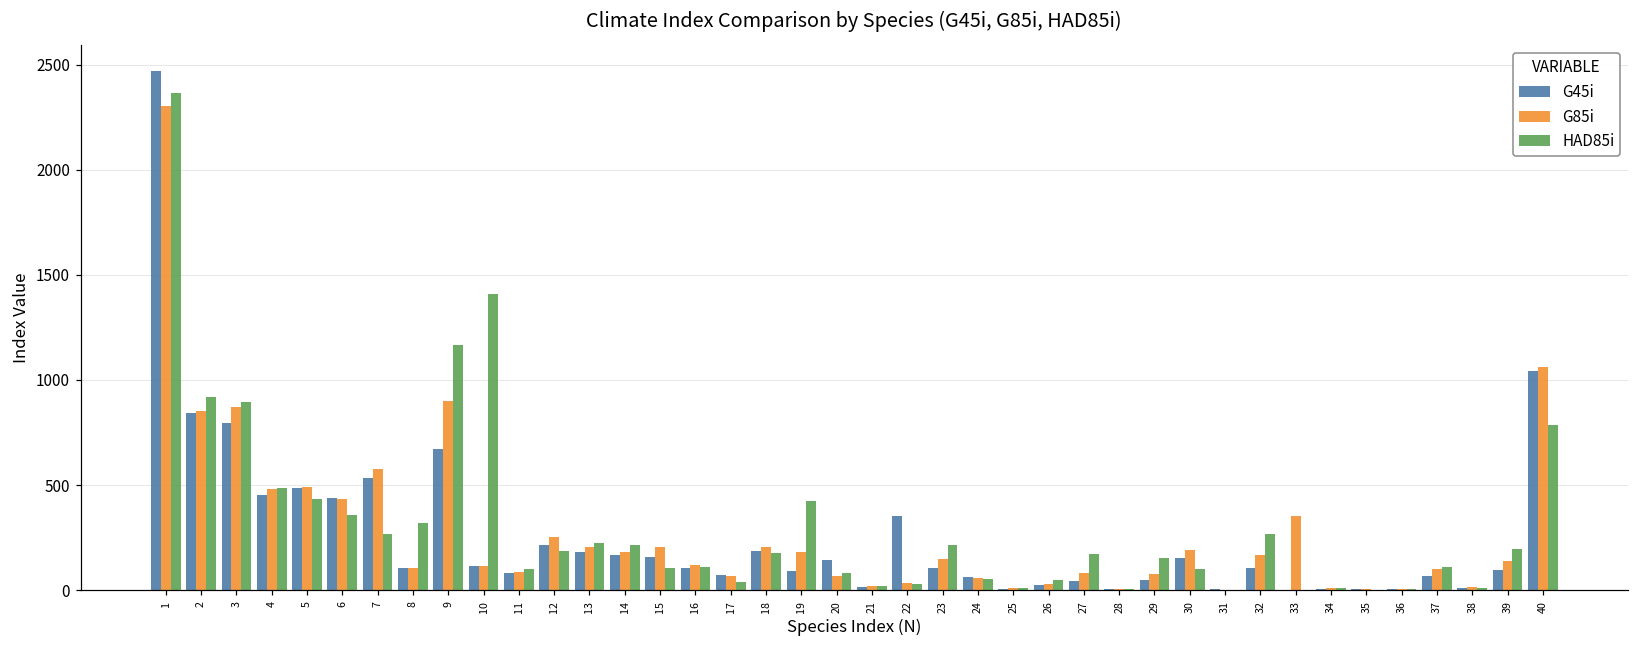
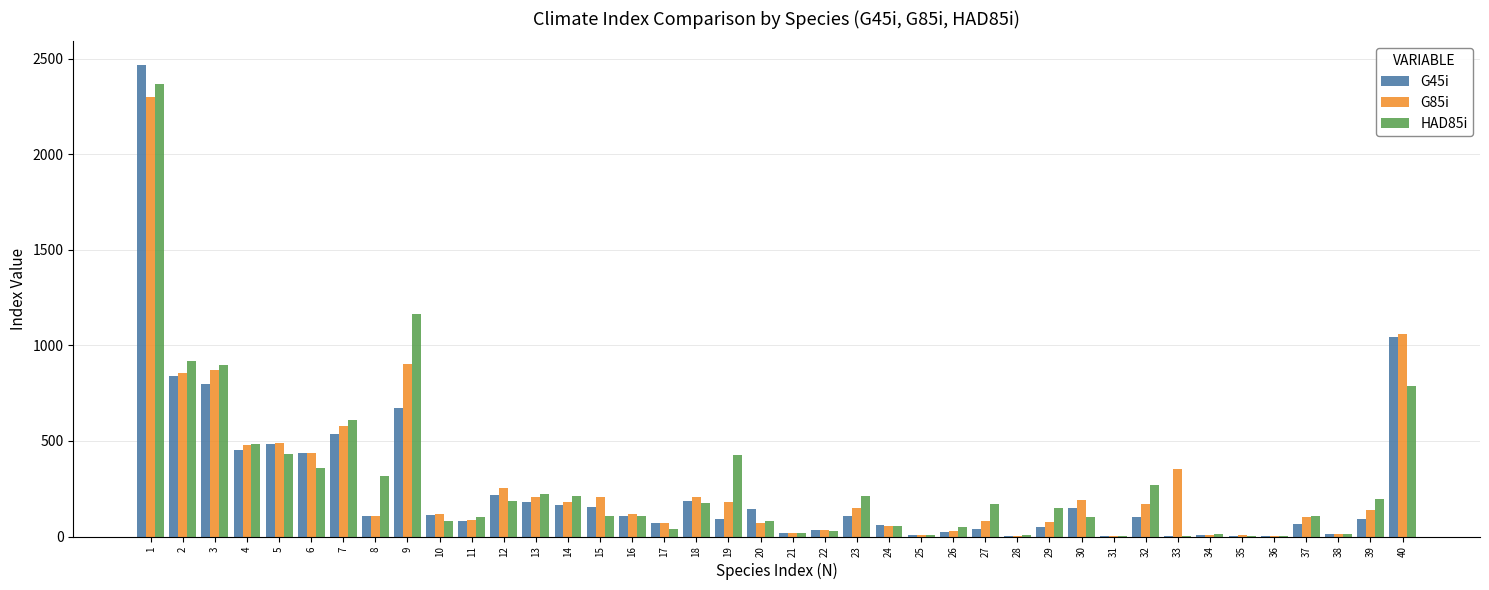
HAD85i, 7: 270 -> 610
HAD85i, 10: 1410 -> 80
G45i, 22: 350 -> 40
